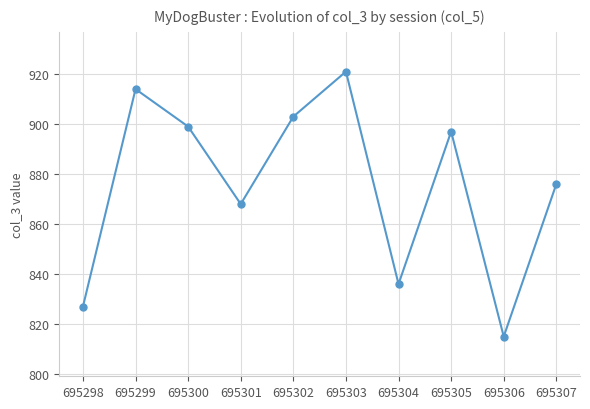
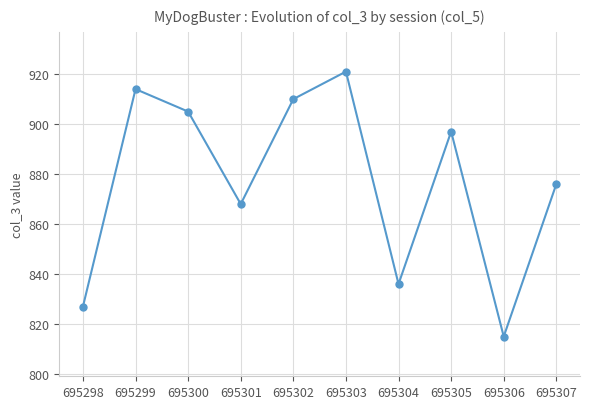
695300: 899 -> 905
695302: 903 -> 910
